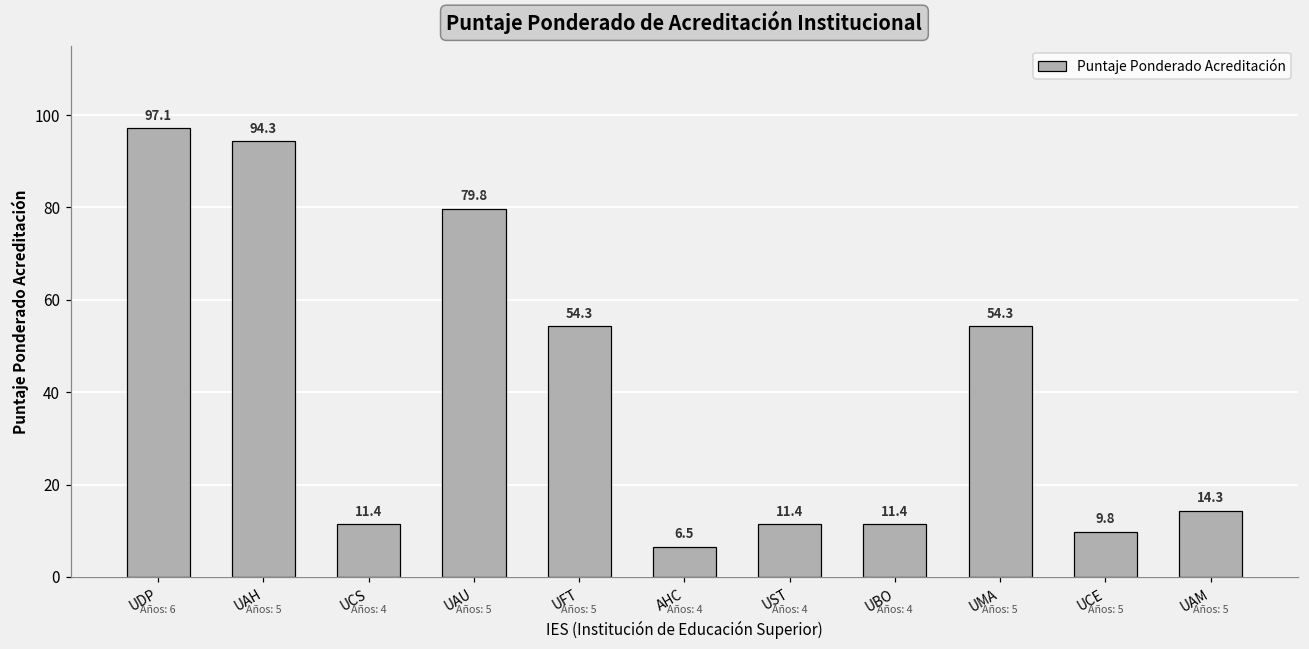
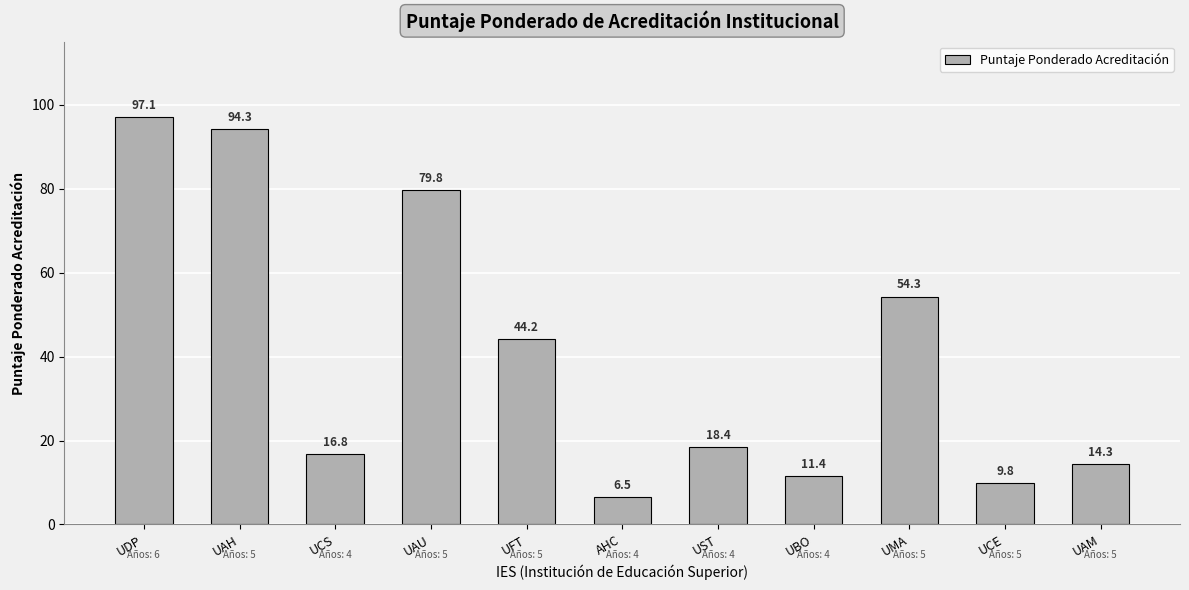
UCS: 11.4 -> 16.8
UFT: 54.3 -> 44.2
UST: 11.4 -> 18.4
